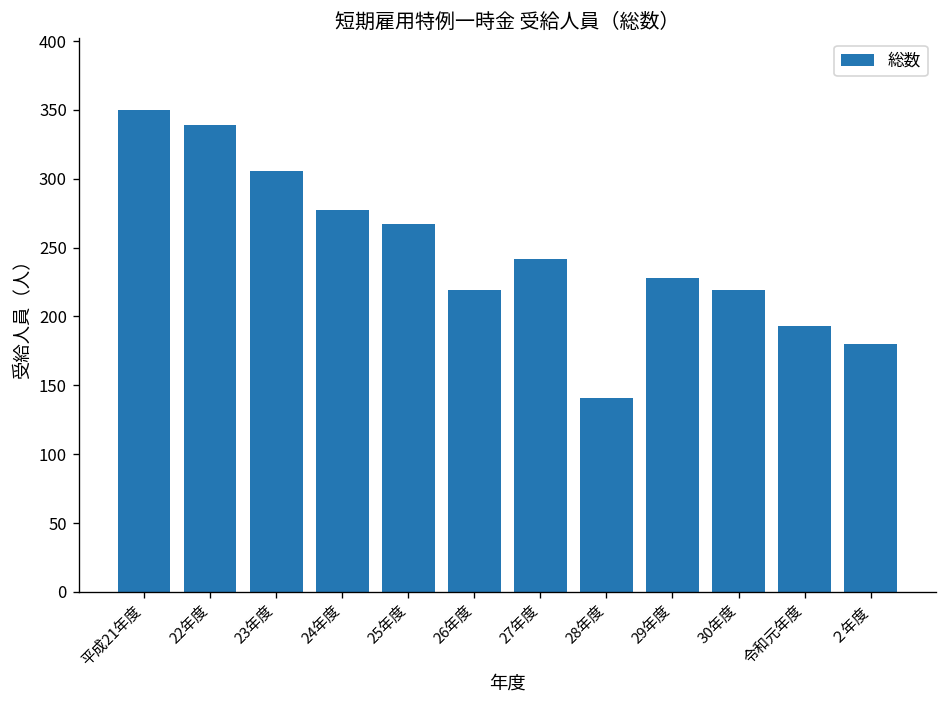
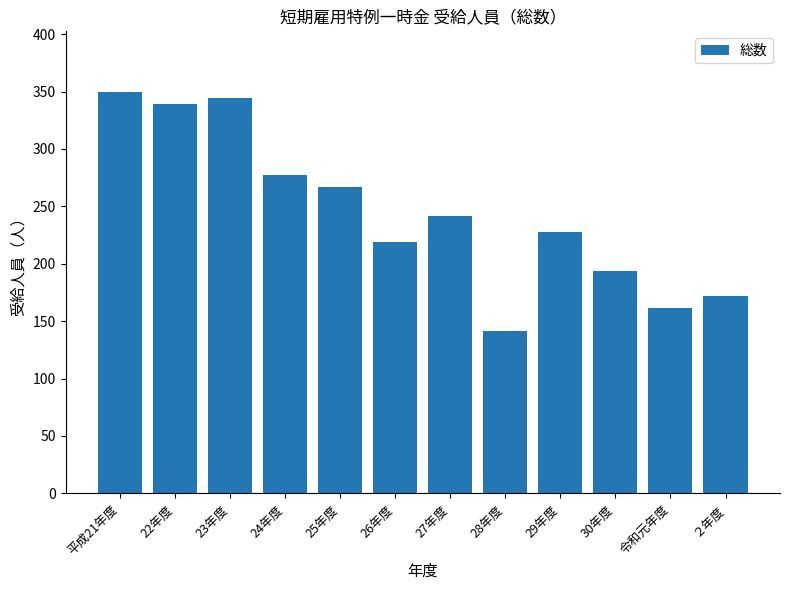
23年度: 306 -> 344
30年度: 219 -> 194
令和元年度: 193 -> 161
２年度: 180 -> 172
